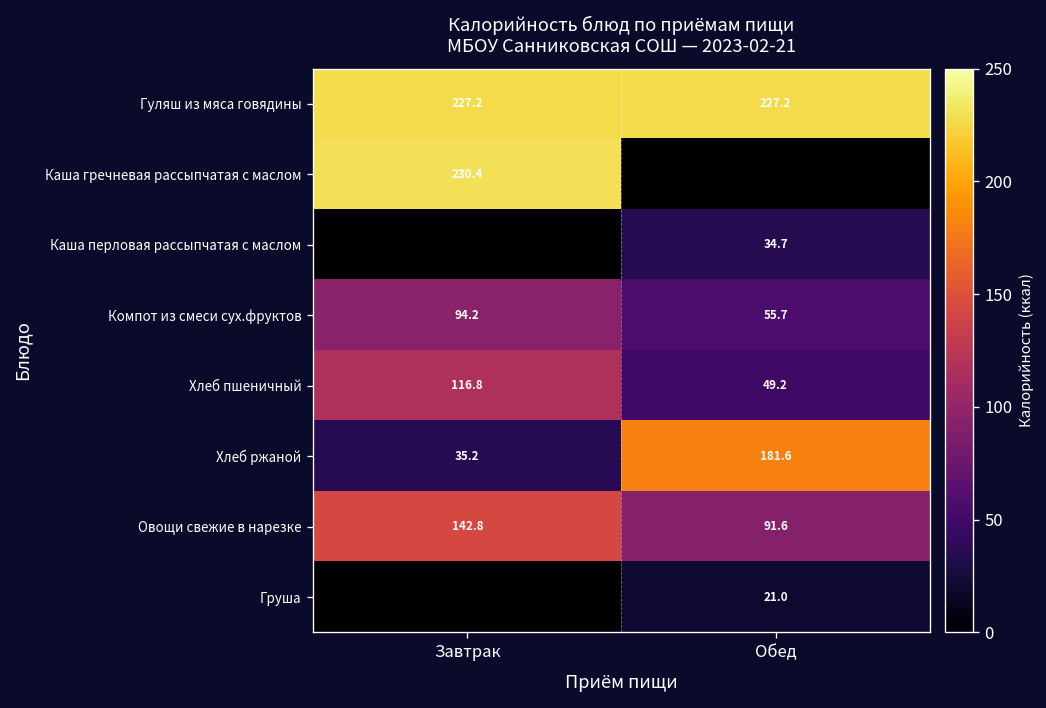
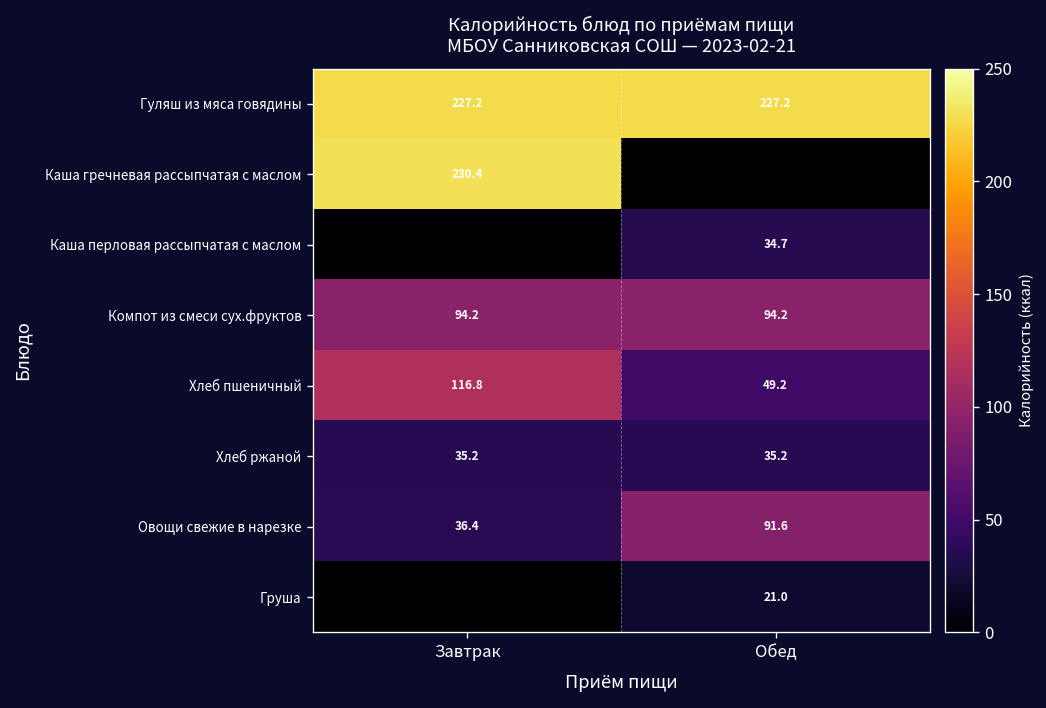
Компот из смеси сух.фруктов, Обед: 55.7 -> 94.2
Хлеб ржаной, Обед: 181.6 -> 35.2
Овощи свежие в нарезке, Завтрак: 142.8 -> 36.4
